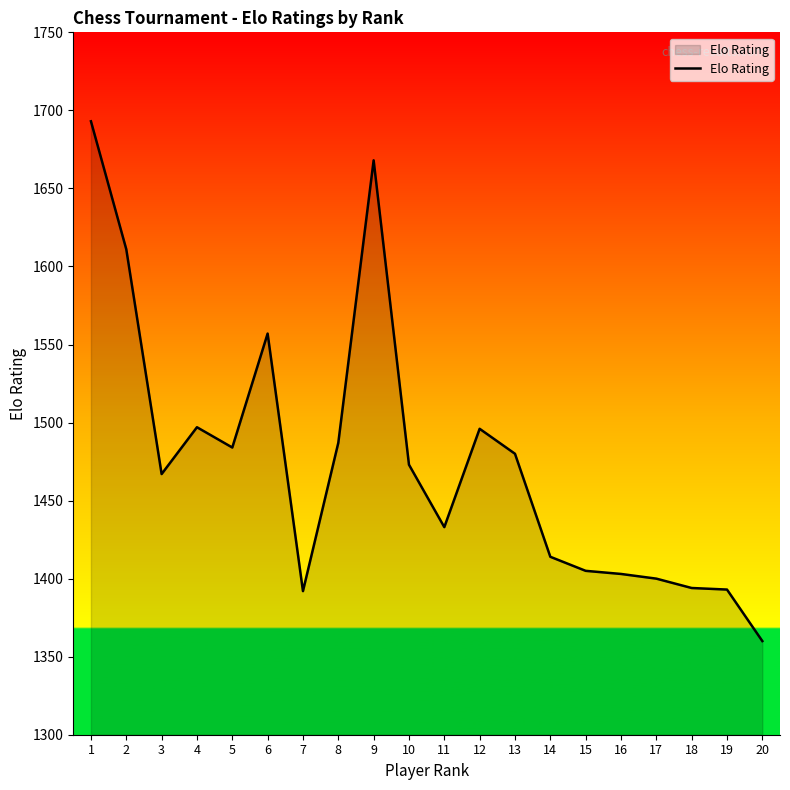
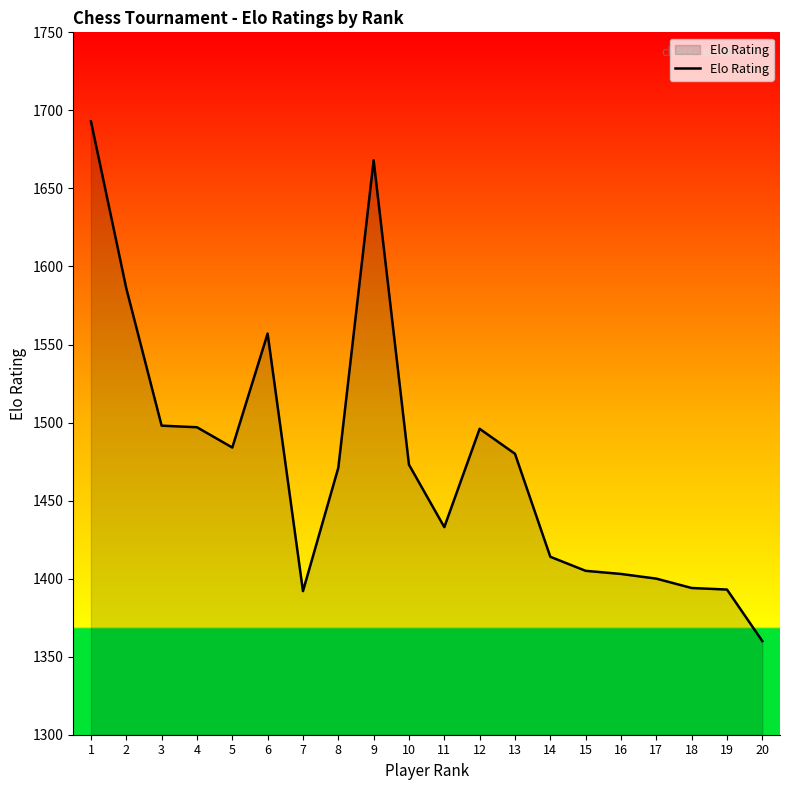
2: 1611 -> 1586
3: 1467 -> 1498
8: 1487 -> 1471
